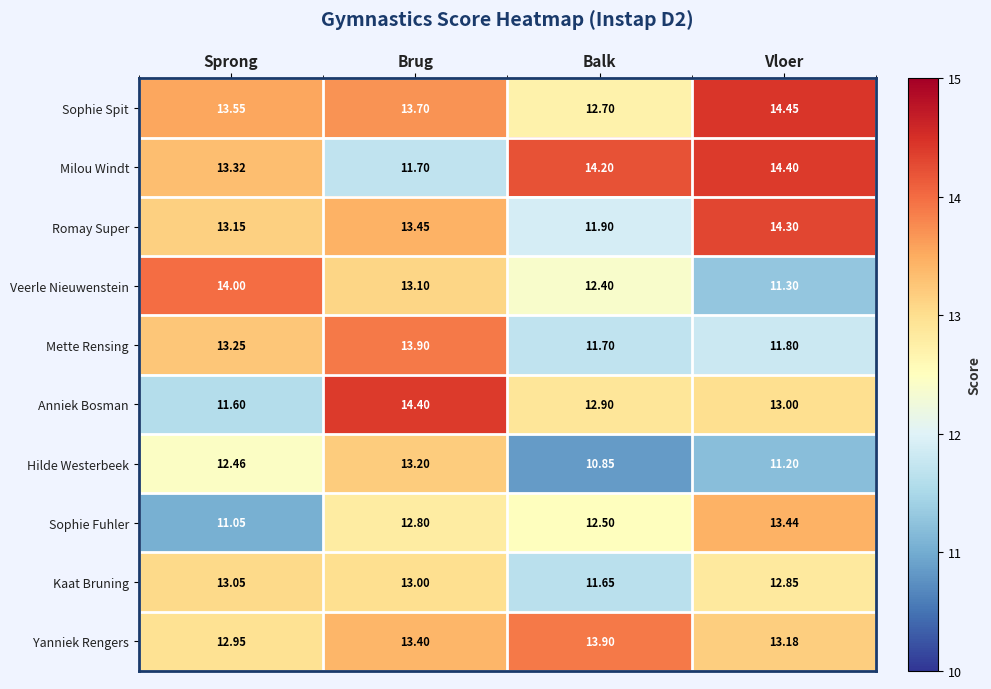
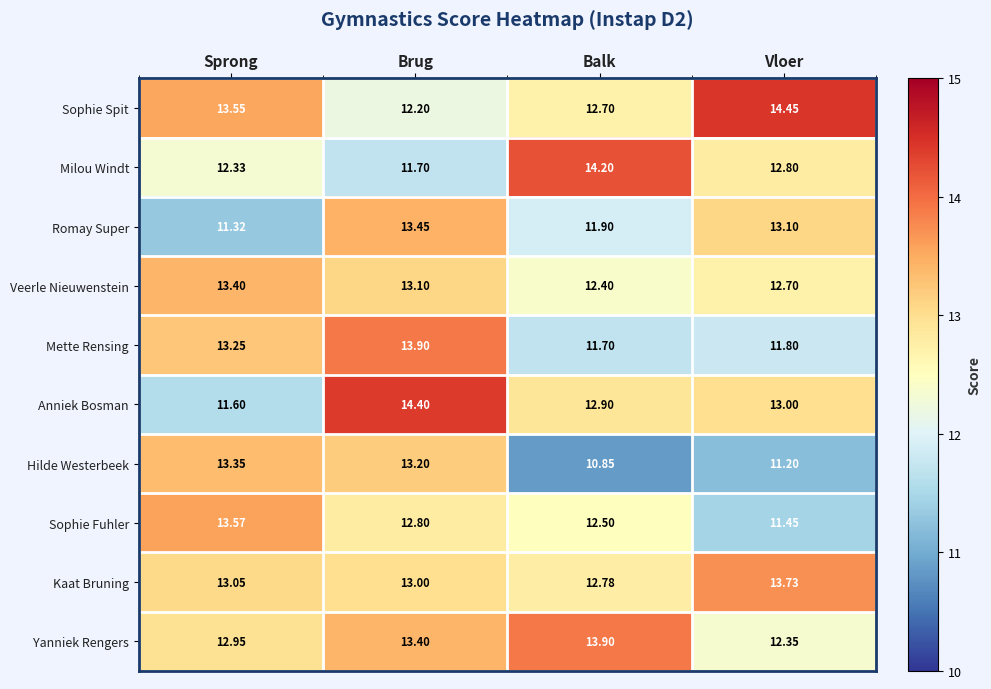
Sophie Spit, Brug: 13.70 -> 12.20
Milou Windt, Sprong: 13.32 -> 12.33
Milou Windt, Vloer: 14.40 -> 12.80
Romay Super, Sprong: 13.15 -> 11.32
Romay Super, Vloer: 14.30 -> 13.10
Veerle Nieuwenstein, Sprong: 14.00 -> 13.40
Veerle Nieuwenstein, Vloer: 11.30 -> 12.70
Hilde Westerbeek, Sprong: 12.46 -> 13.35
Sophie Fuhler, Sprong: 11.05 -> 13.57
Sophie Fuhler, Vloer: 13.44 -> 11.45
Kaat Bruning, Balk: 11.65 -> 12.78
Kaat Bruning, Vloer: 12.85 -> 13.73
Yanniek Rengers, Vloer: 13.18 -> 12.35
